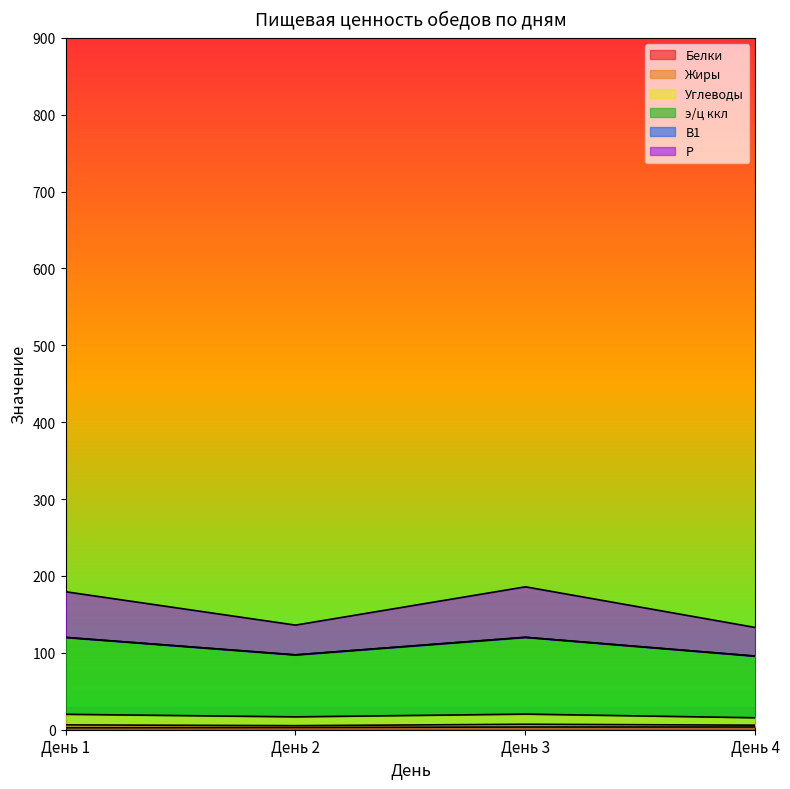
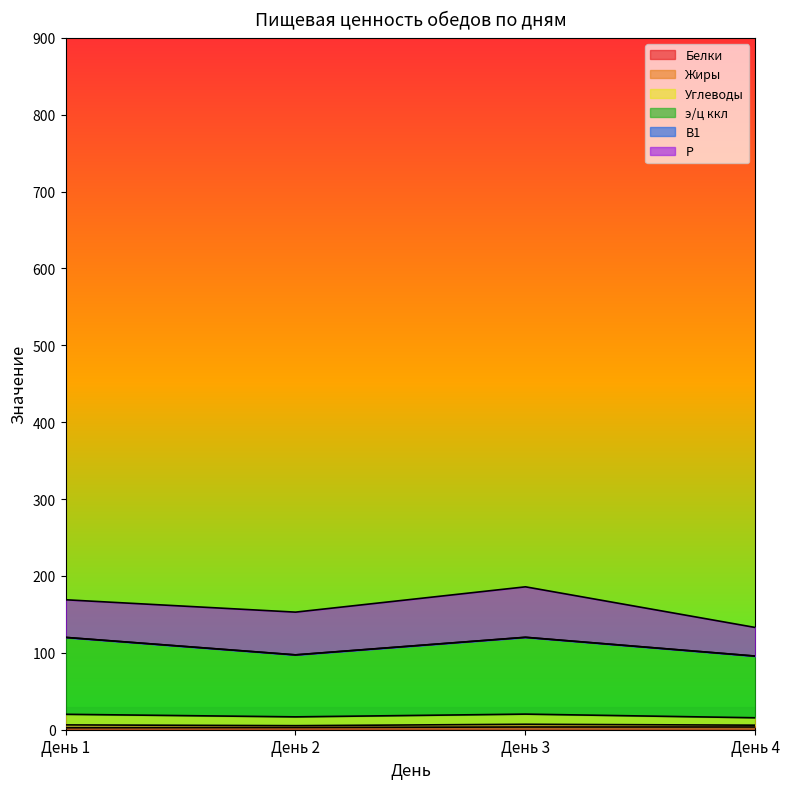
Р, День 1: 60 -> 50
Р, День 2: 40 -> 60
